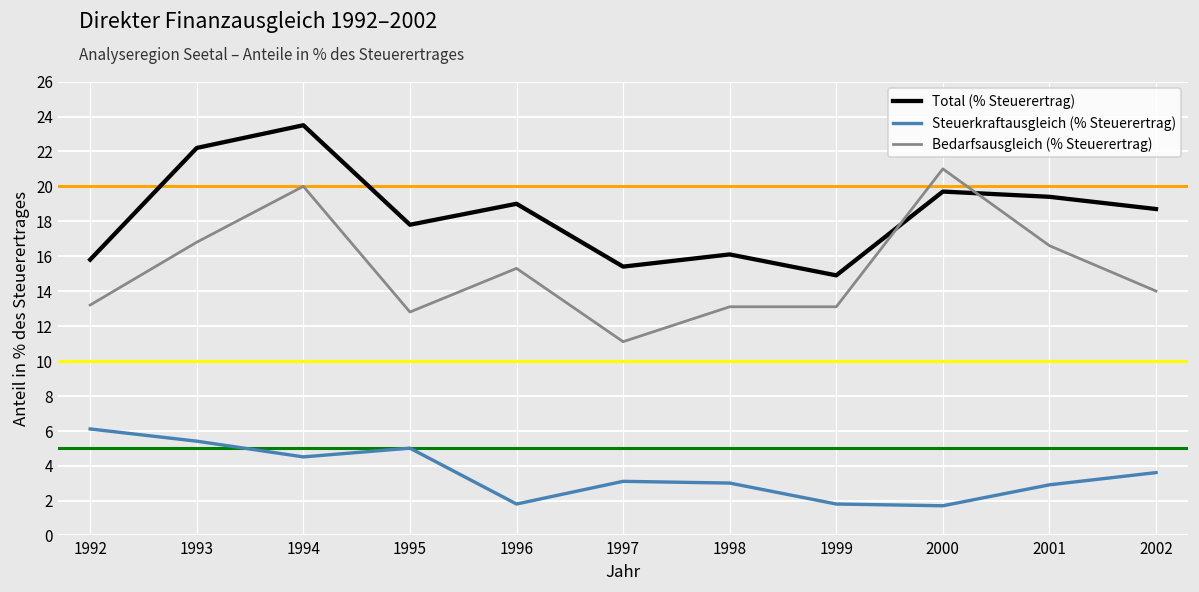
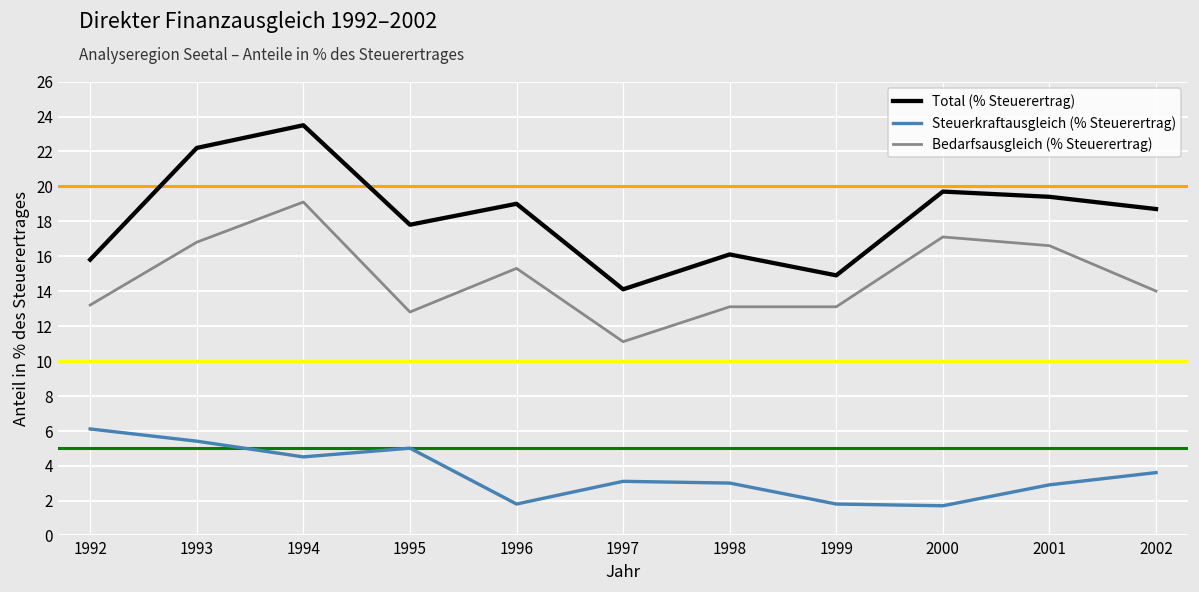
Bedarfsausgleich (% Steuerertrag), 1994: 20.0 -> 19.1
Total (% Steuerertrag), 1997: 15.4 -> 14.1
Bedarfsausgleich (% Steuerertrag), 2000: 21.0 -> 17.1
